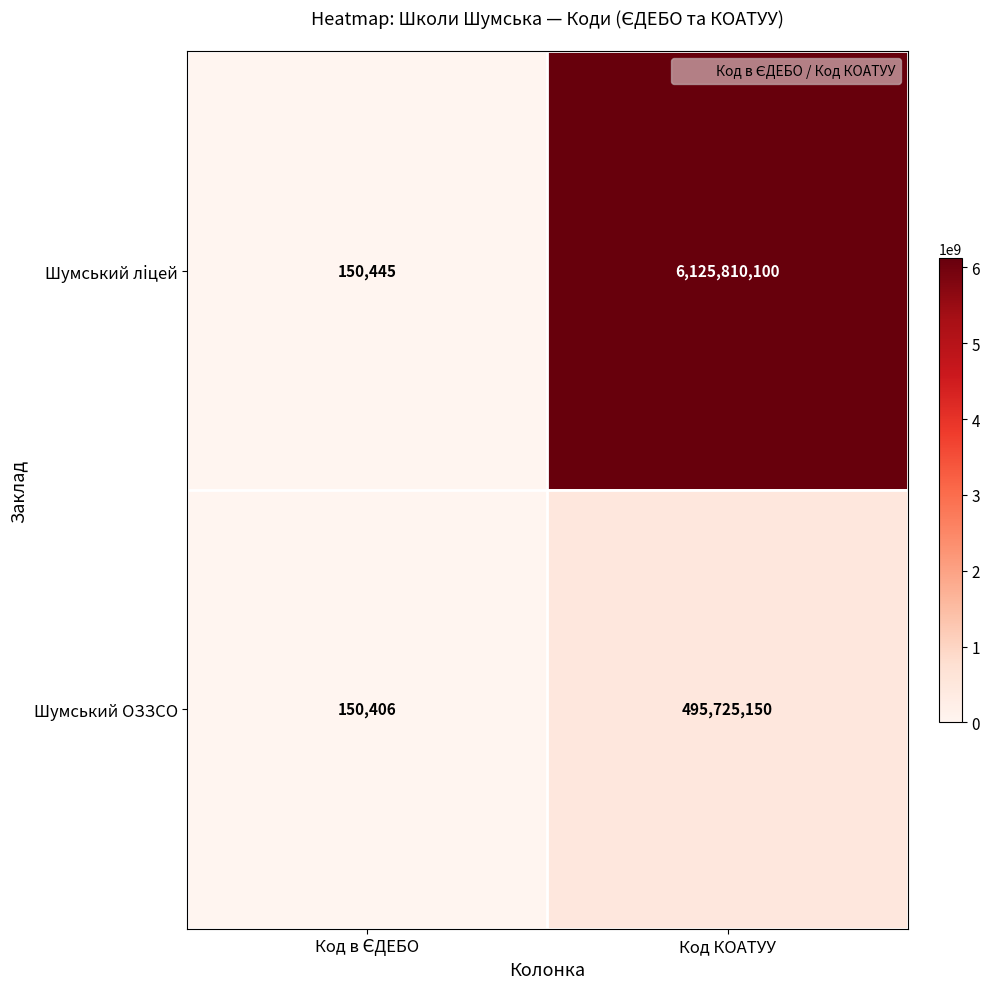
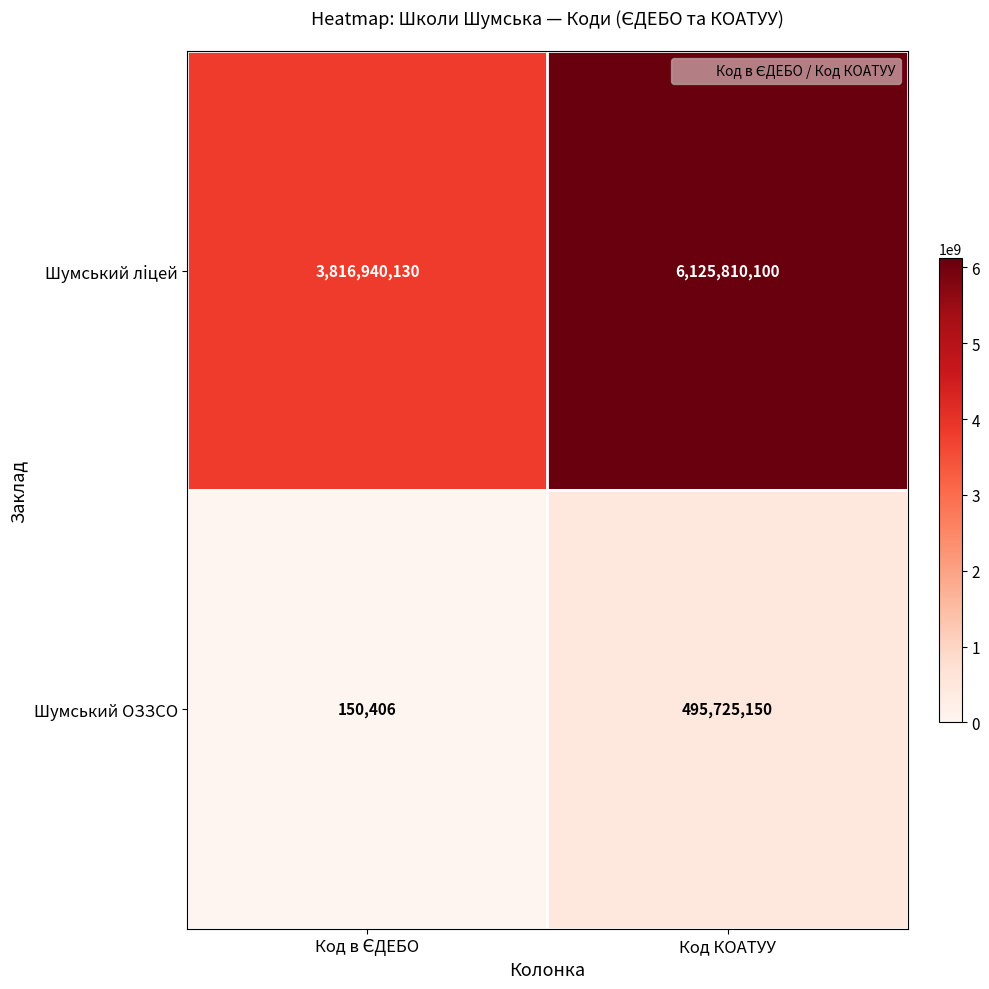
Шумський ліцей, Код в ЄДЕБО: 150,445 -> 3,816,940,130
